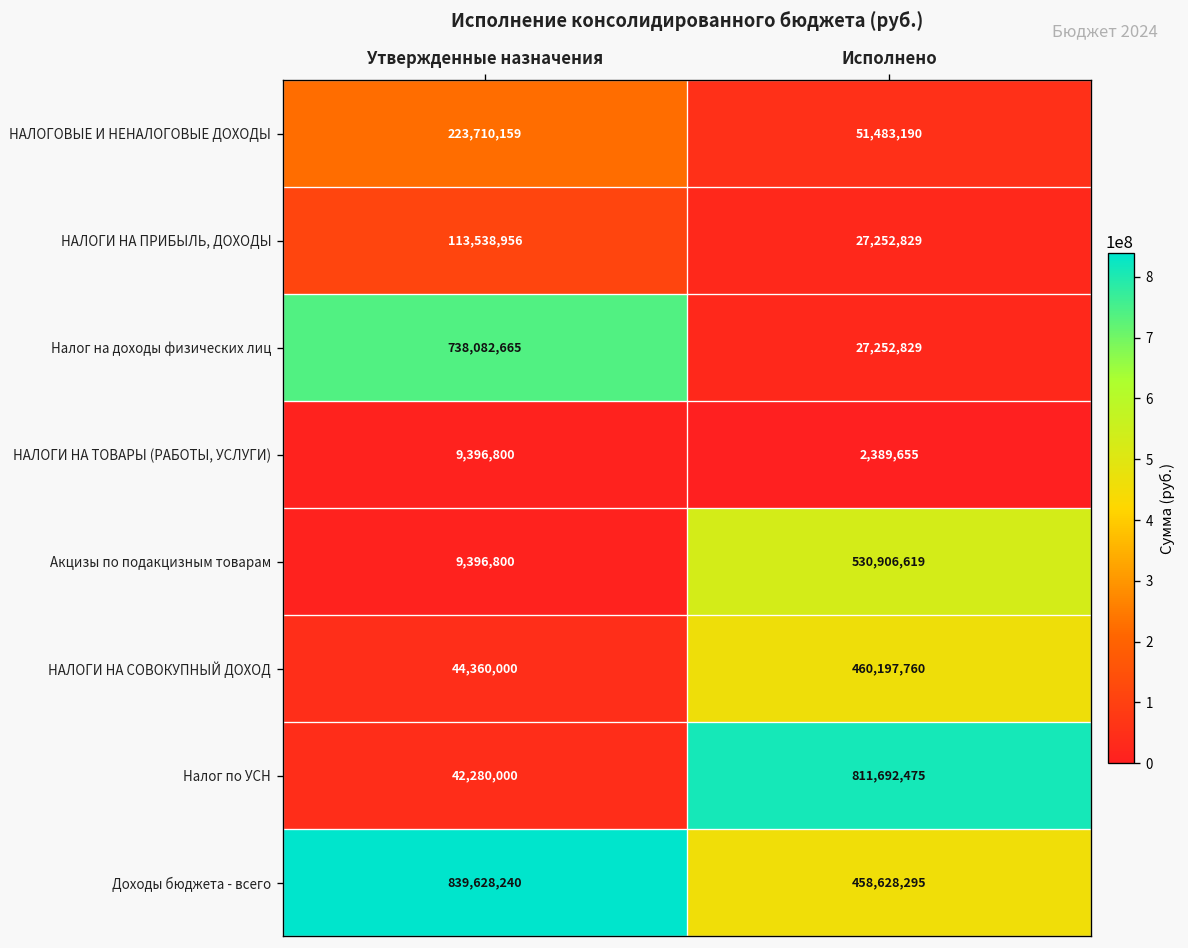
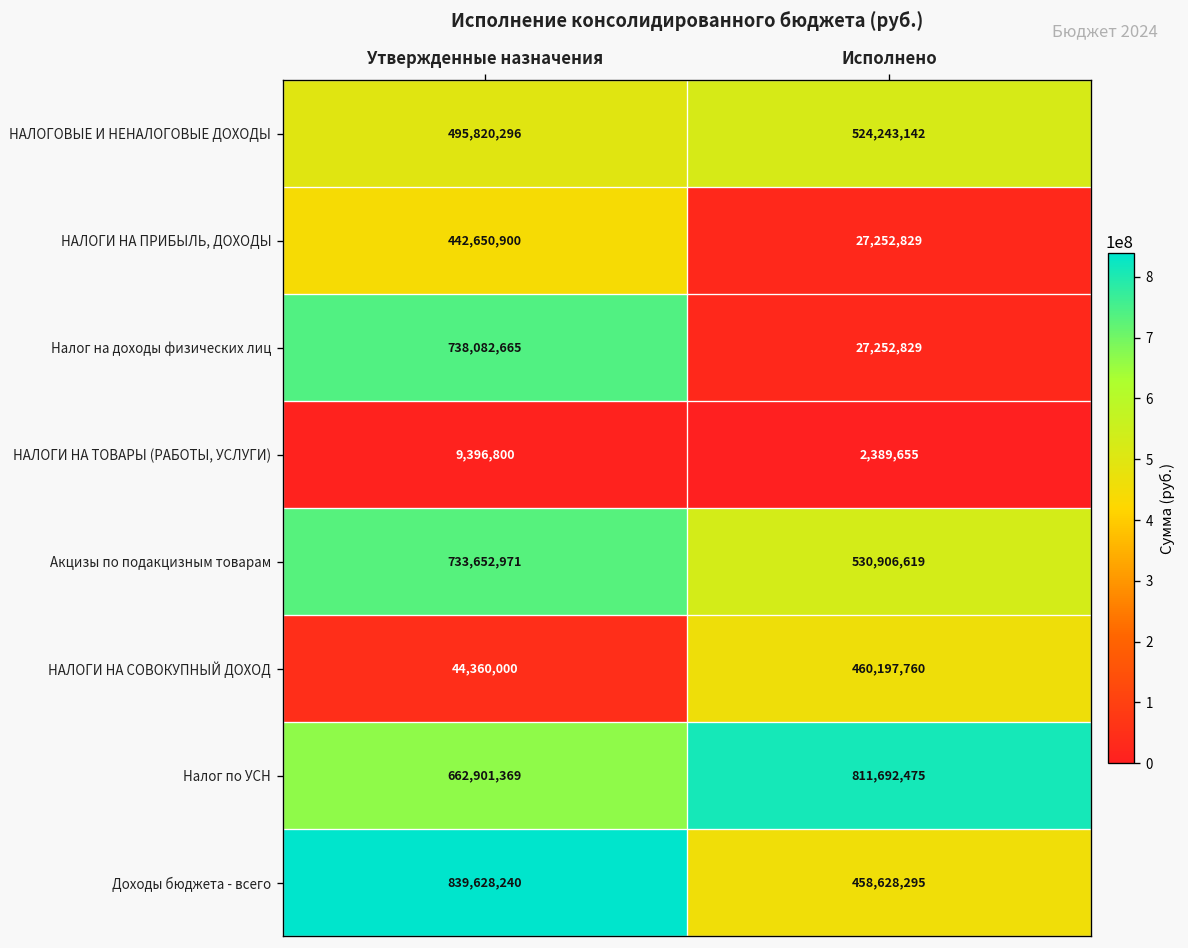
НАЛОГОВЫЕ И НЕНАЛОГОВЫЕ ДОХОДЫ, Утвержденные назначения: 223,710,159 -> 495,820,296
НАЛОГОВЫЕ И НЕНАЛОГОВЫЕ ДОХОДЫ, Исполнено: 51,483,190 -> 524,243,142
НАЛОГИ НА ПРИБЫЛЬ, ДОХОДЫ, Утвержденные назначения: 113,538,956 -> 442,650,900
Акцизы по подакцизным товарам, Утвержденные назначения: 9,396,800 -> 733,652,971
Налог по УСН, Утвержденные назначения: 42,280,000 -> 662,901,369
